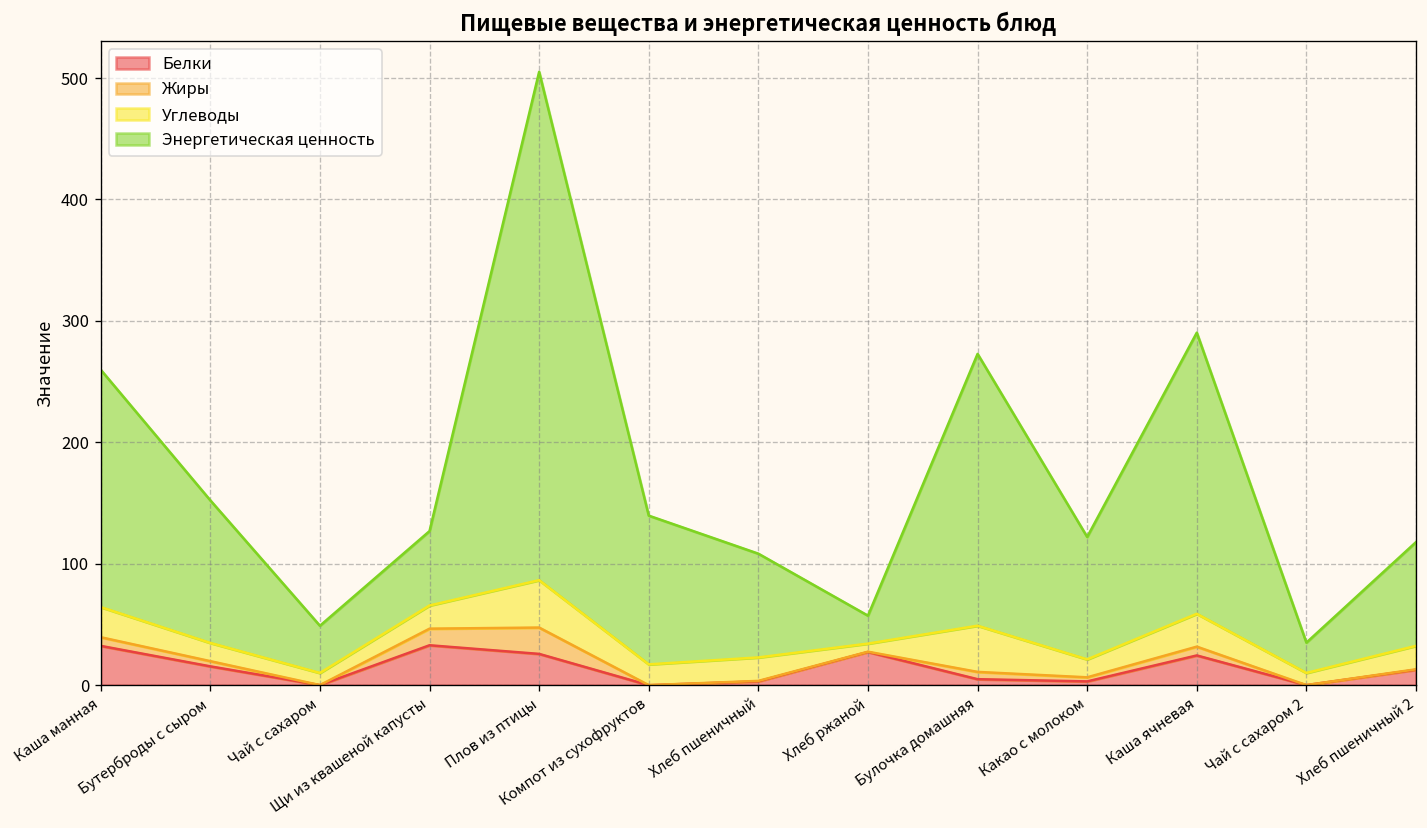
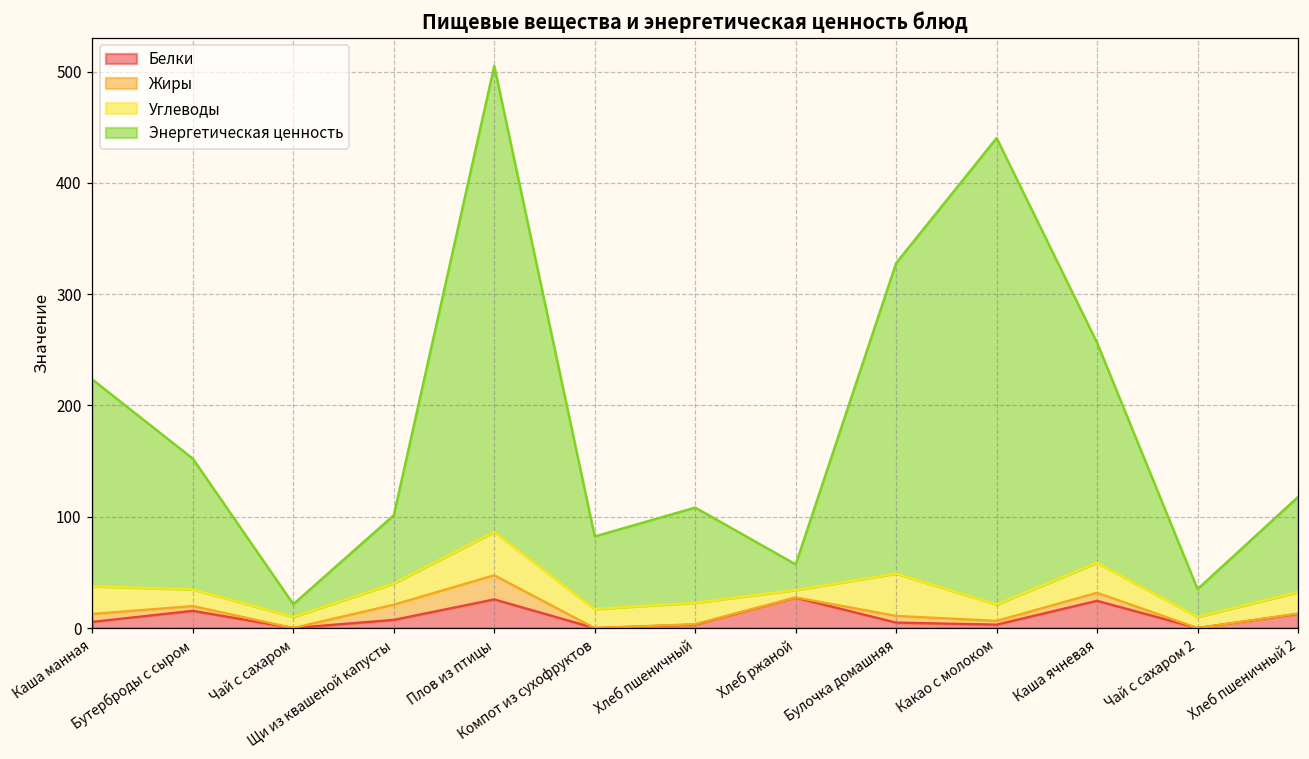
Белки, Каша манная: 32 -> 6
Энергетическая ценность, Каша манная: 195 -> 186
Энергетическая ценность, Чай с сахаром: 39 -> 11
Белки, Щи из квашеной капусты: 33 -> 7
Энергетическая ценность, Компот из сухофруктов: 122 -> 65
Энергетическая ценность, Булочка домашняя: 224 -> 279
Энергетическая ценность, Какао с молоком: 101 -> 419
Энергетическая ценность, Каша ячневая: 232 -> 198
